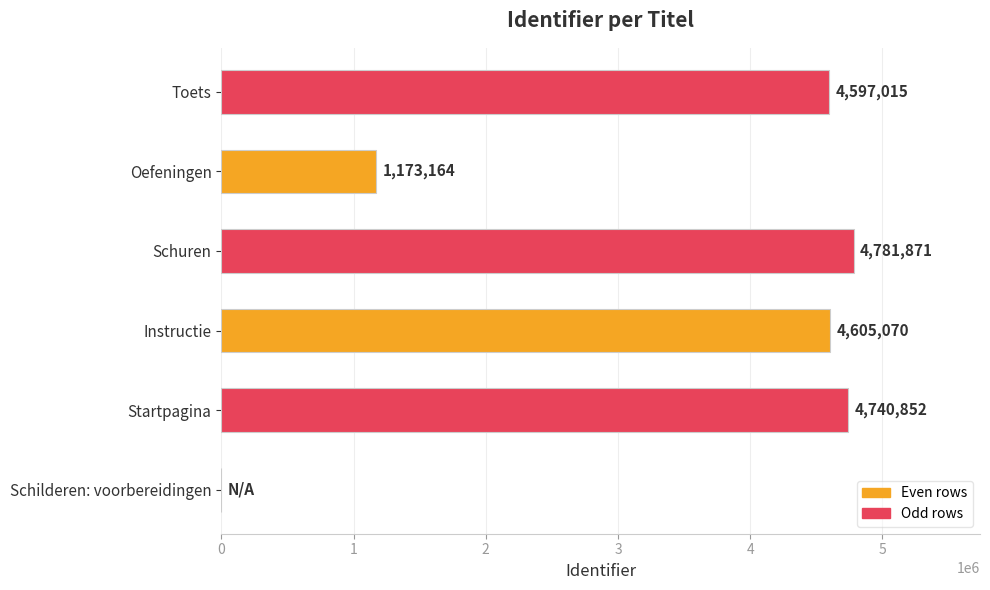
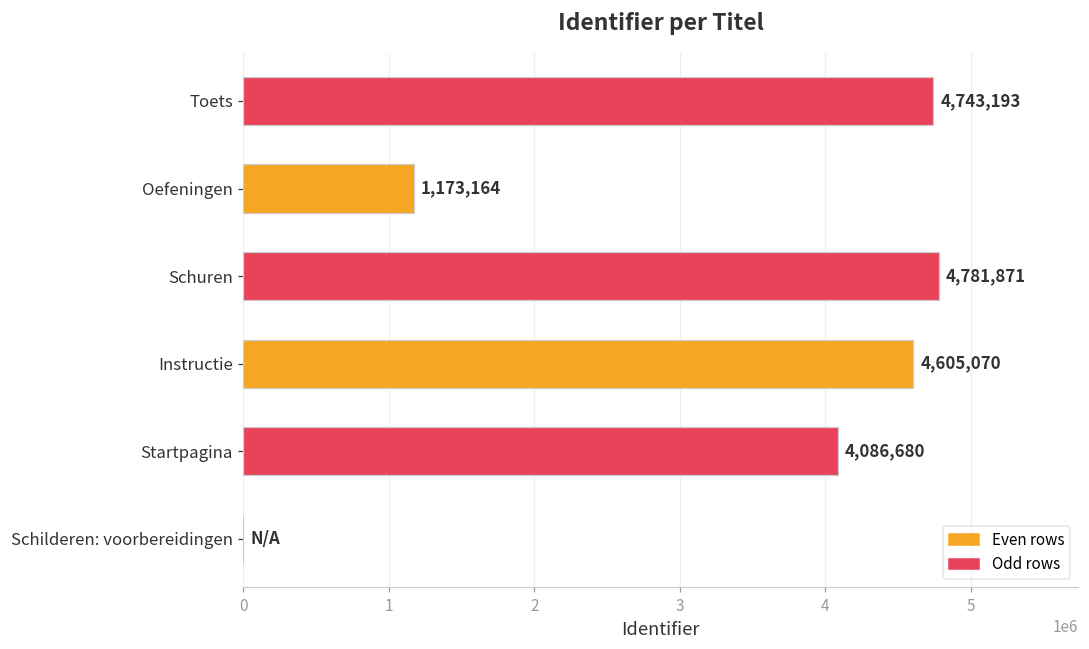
Toets: 4,597,015 -> 4,743,193
Startpagina: 4,740,852 -> 4,086,680
